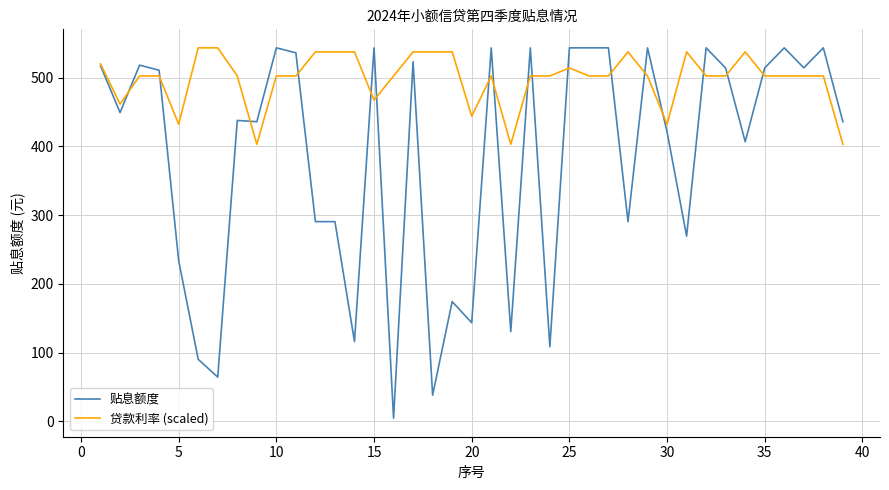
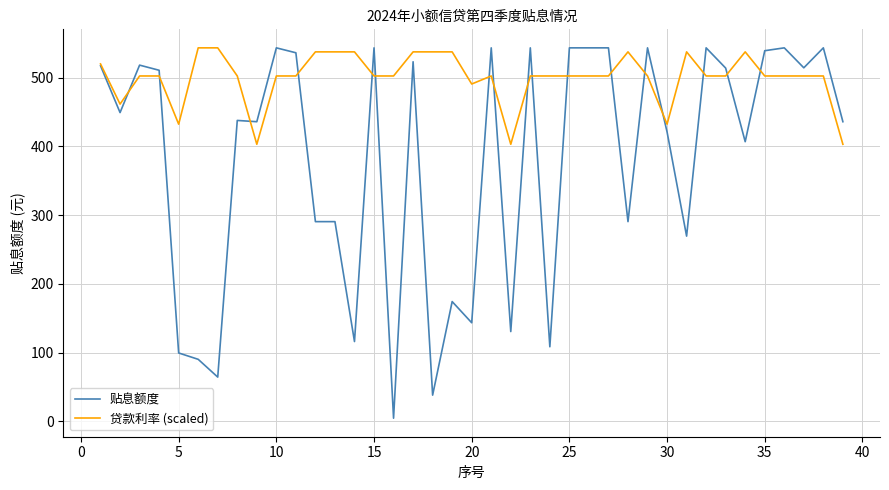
贴息额度, 5: 230 -> 100
贷款利率 (scaled), 15: 470 -> 500
贷款利率 (scaled), 20: 440 -> 490
贷款利率 (scaled), 25: 510 -> 500
贴息额度, 35: 510 -> 540
